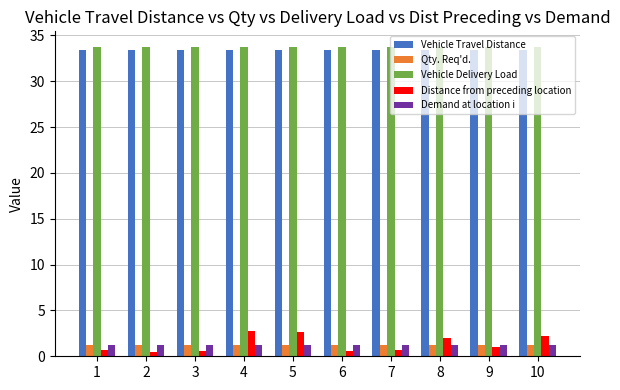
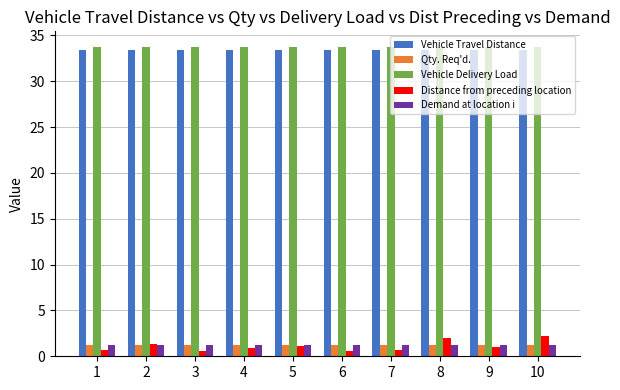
Distance from preceding location, 2: 0 -> 1
Distance from preceding location, 4: 3 -> 1
Distance from preceding location, 5: 3 -> 1
